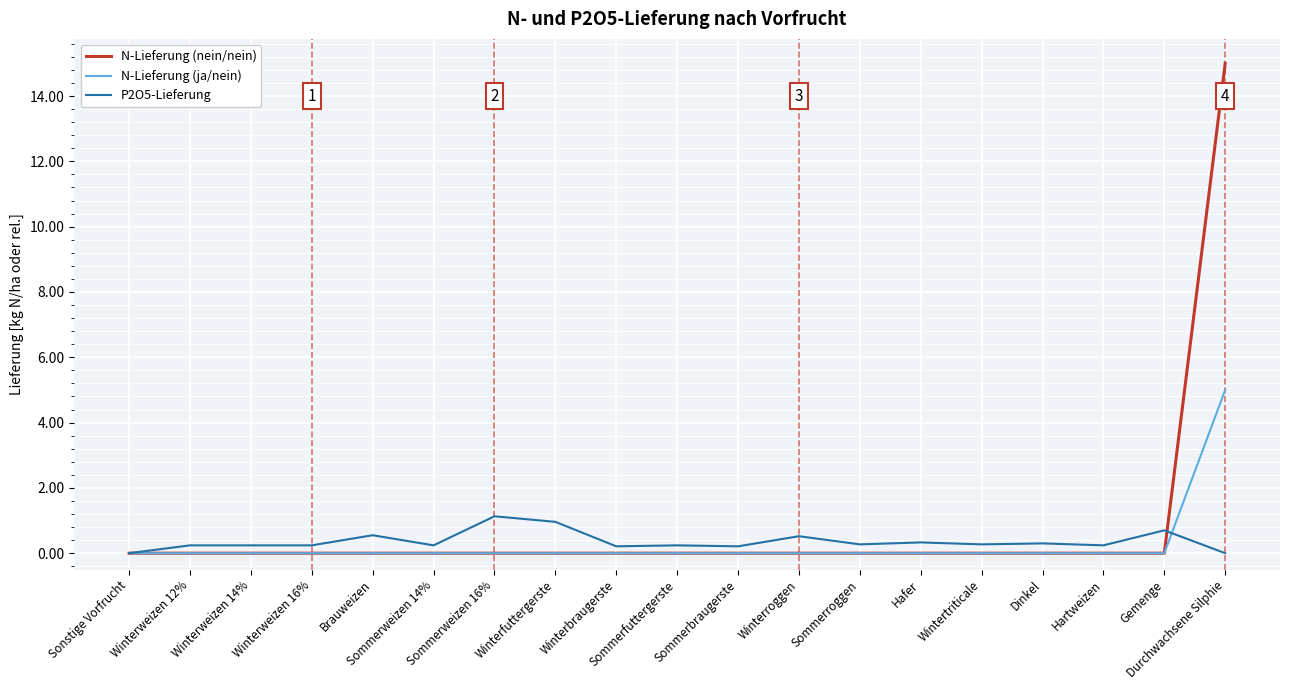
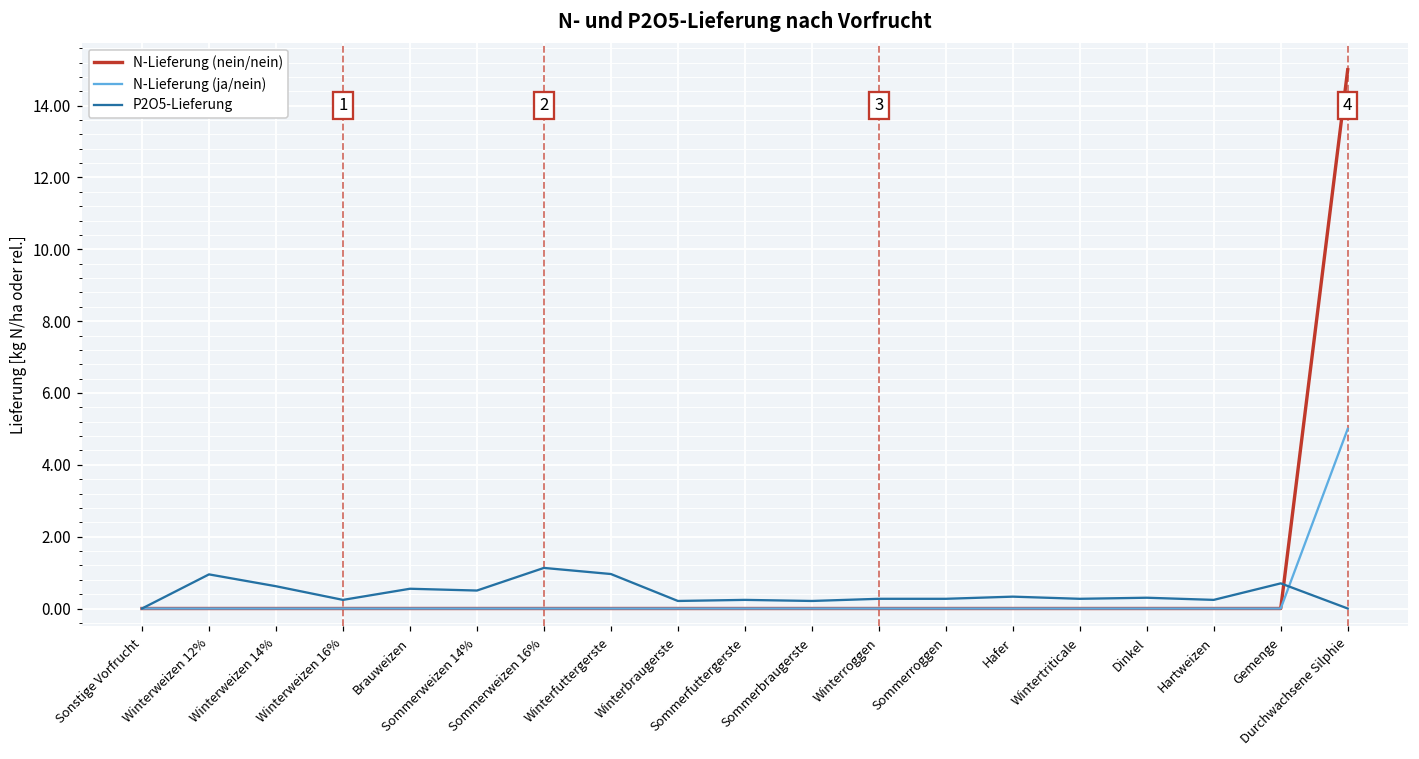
P2O5-Lieferung, Winterweizen 12%: 0.2 -> 1.0
P2O5-Lieferung, Winterweizen 14%: 0.2 -> 0.6
P2O5-Lieferung, Sommerweizen 14%: 0.2 -> 0.5
P2O5-Lieferung, Winterroggen: 0.5 -> 0.3
